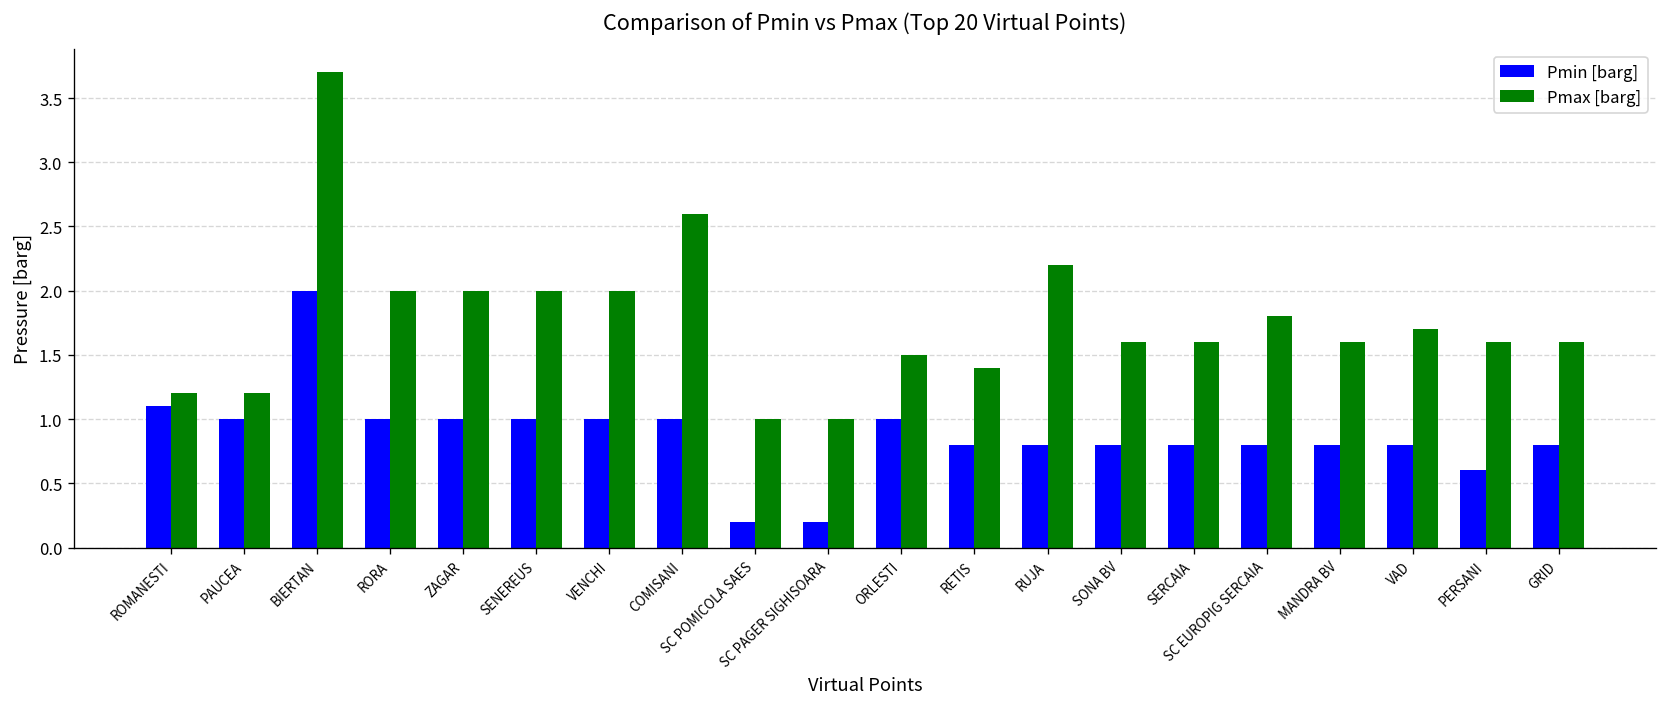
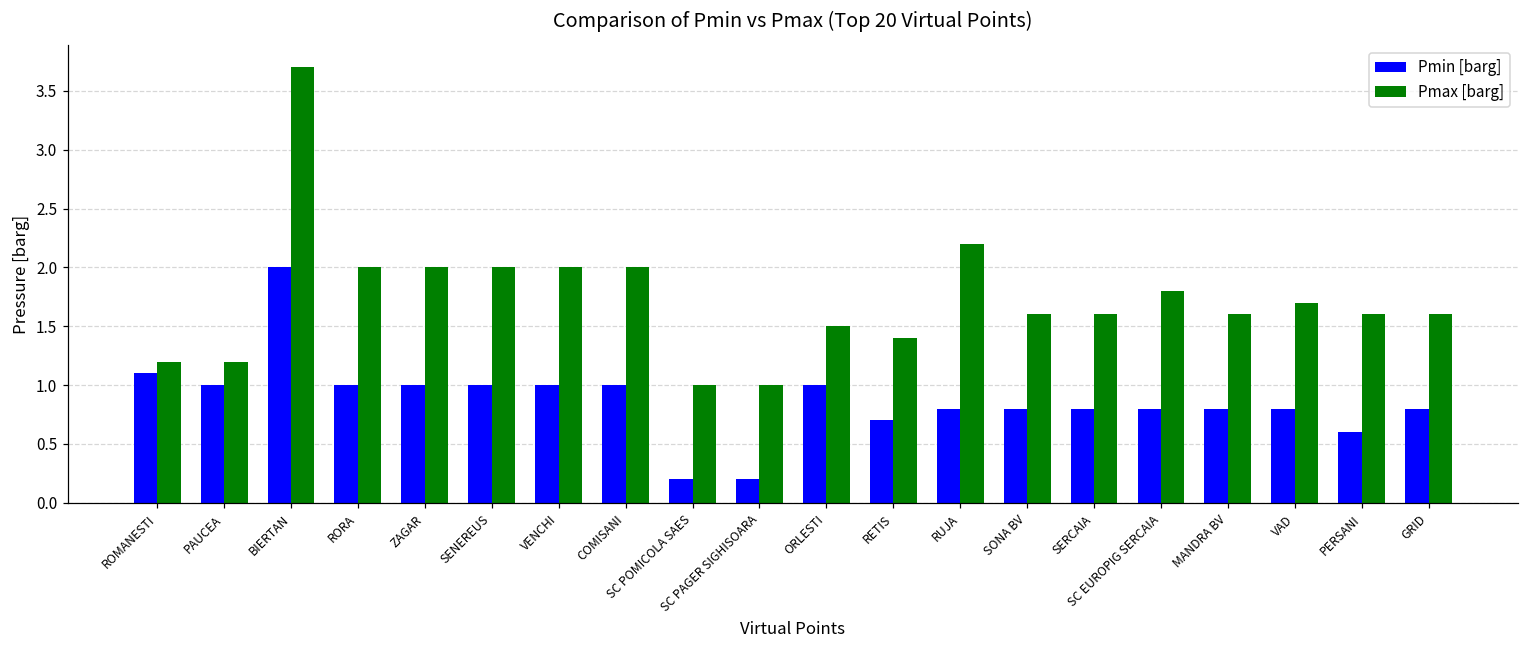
Pmax [barg], COMISANI: 2.6 -> 2.0
Pmin [barg], RETIS: 0.8 -> 0.7
